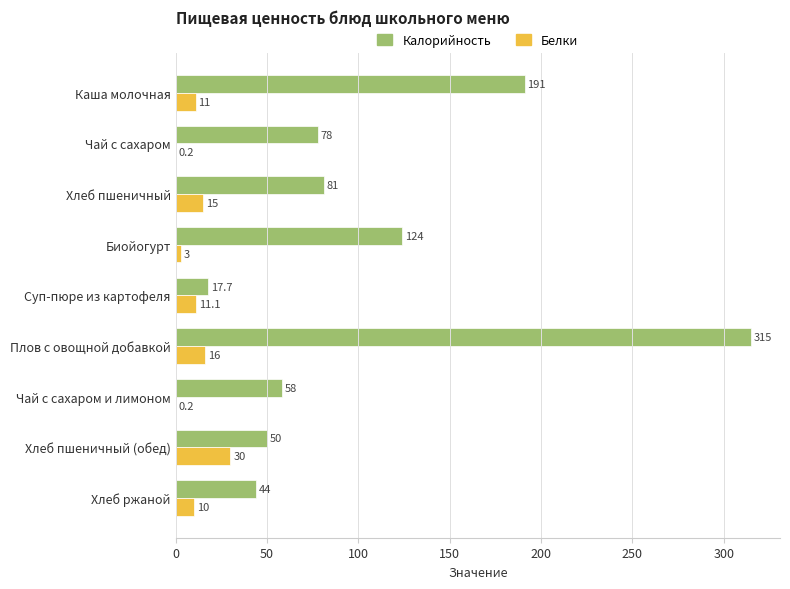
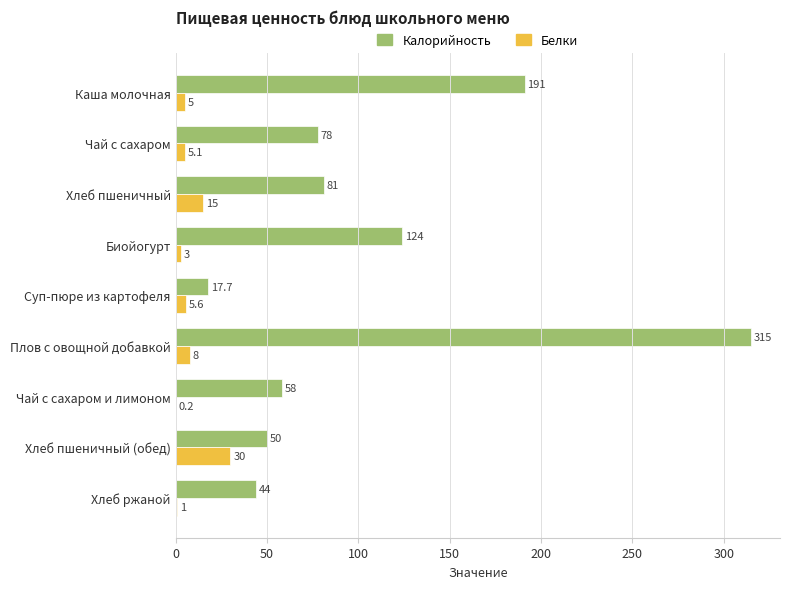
Белки, Каша молочная: 11 -> 5
Белки, Чай с сахаром: 0.2 -> 5.1
Белки, Суп-пюре из картофеля: 11.1 -> 5.6
Белки, Плов с овощной добавкой: 16 -> 8
Белки, Хлеб ржаной: 10 -> 1
